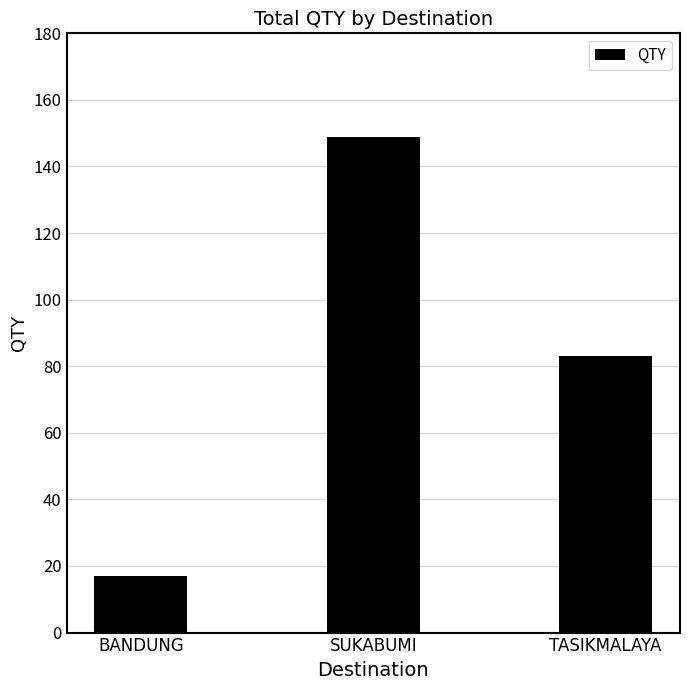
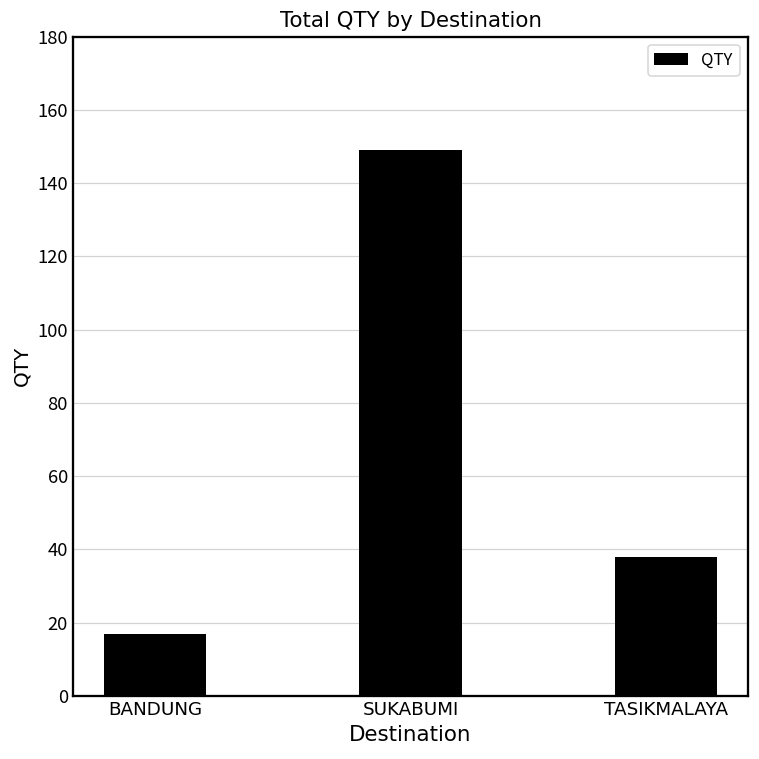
TASIKMALAYA: 83 -> 38
